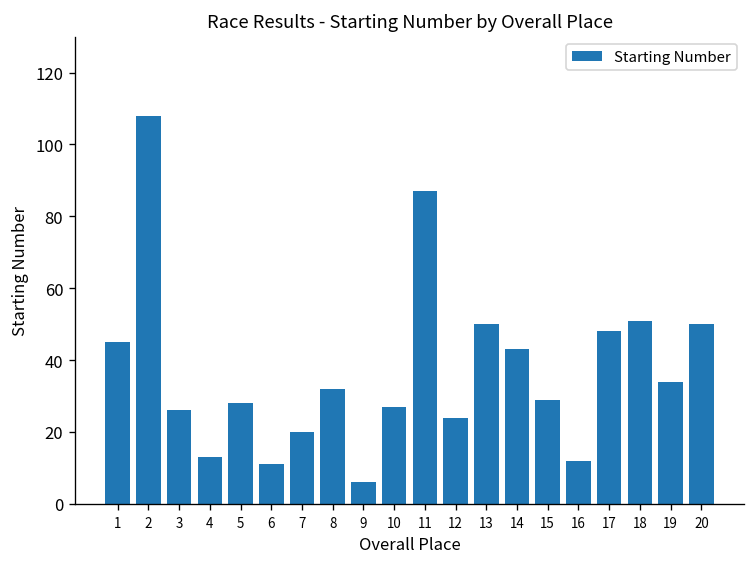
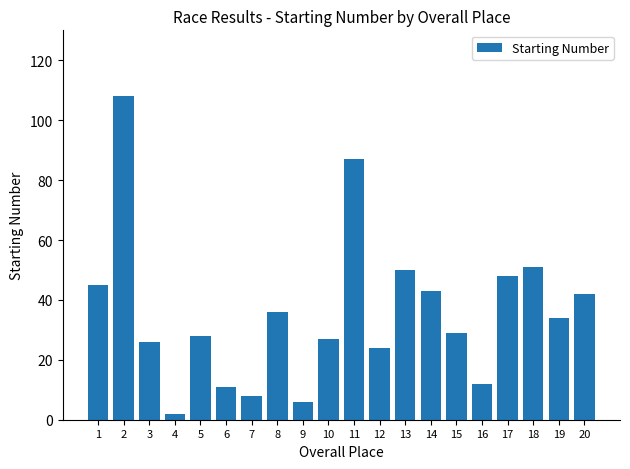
4: 13 -> 2
7: 20 -> 8
8: 32 -> 36
20: 50 -> 42
